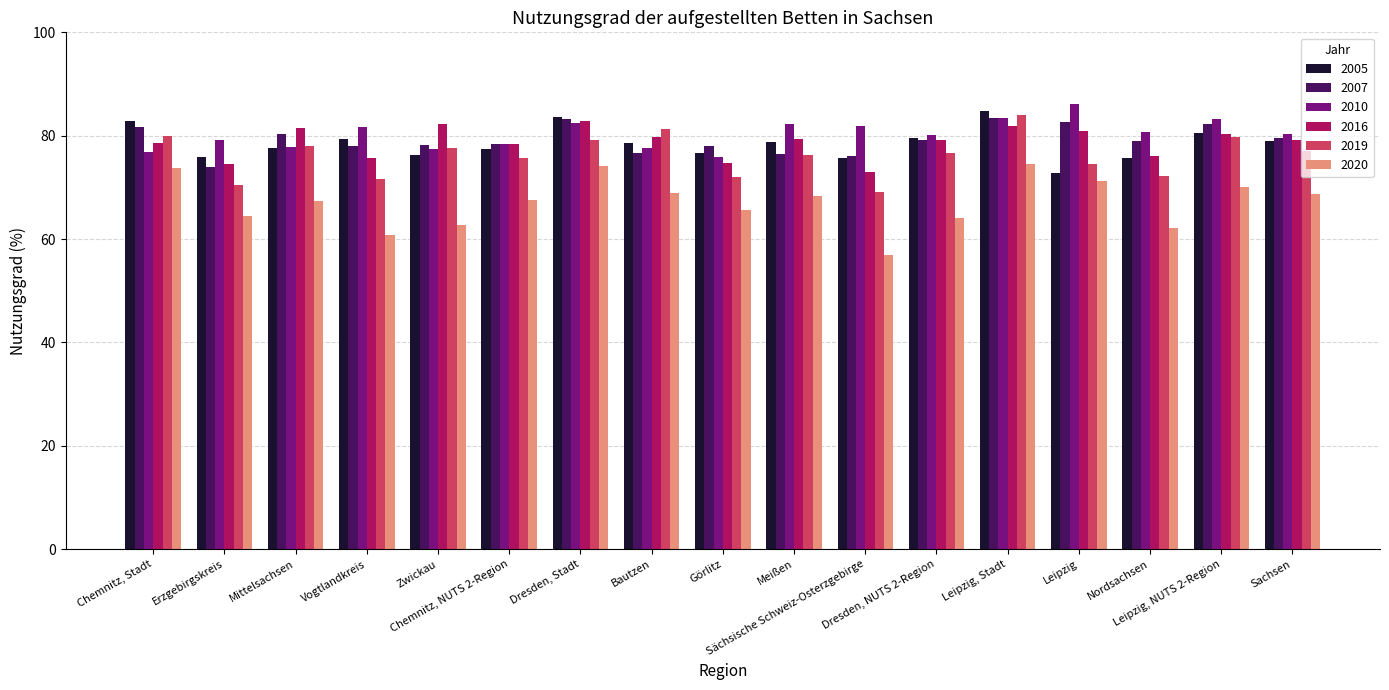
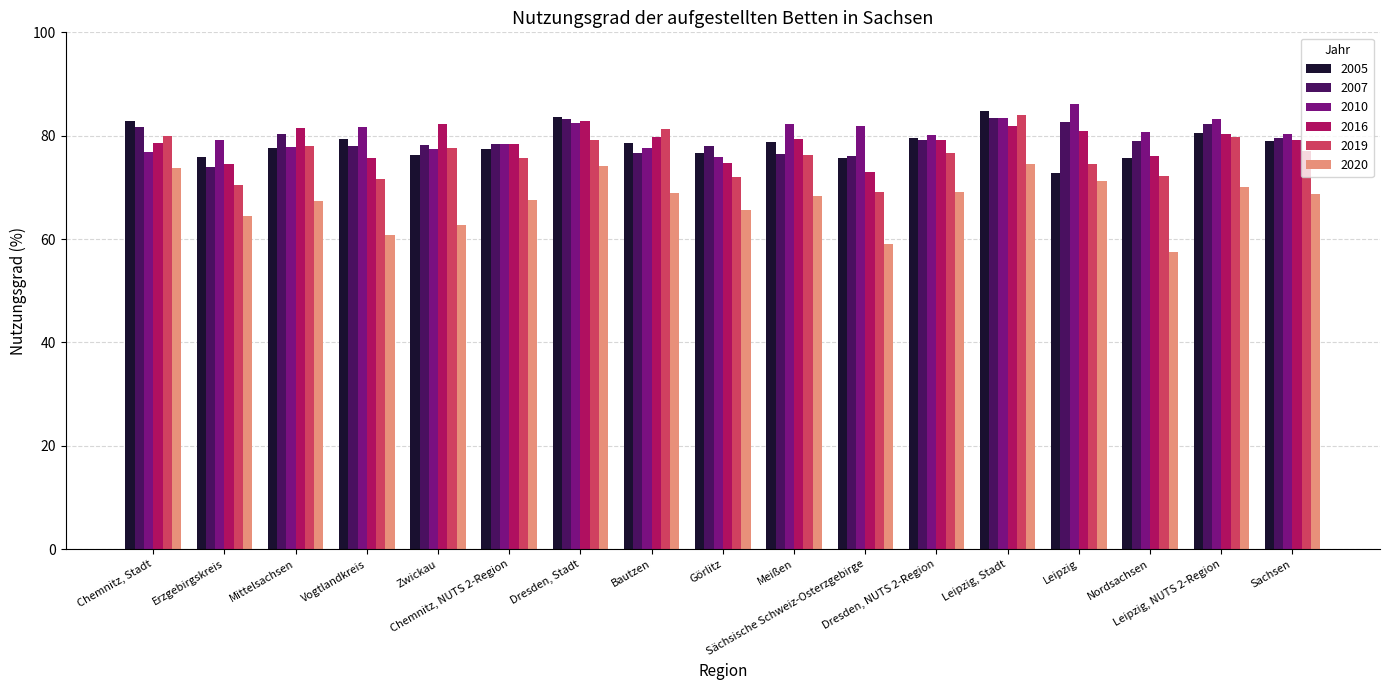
2020, Sächsische Schweiz-Osterzgebirge: 57 -> 59
2020, Dresden, NUTS 2-Region: 64 -> 69
2020, Nordsachsen: 62 -> 58
